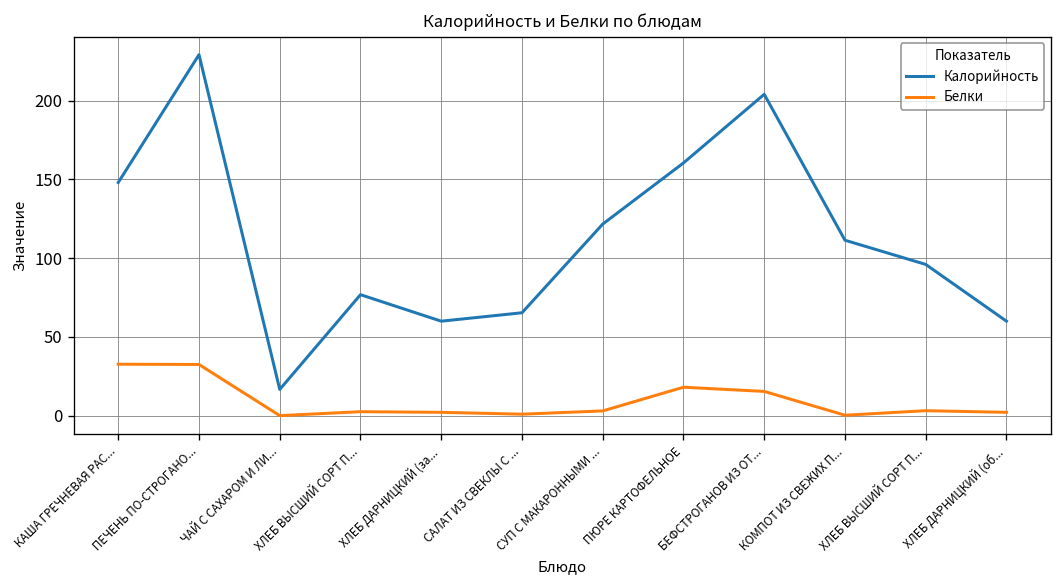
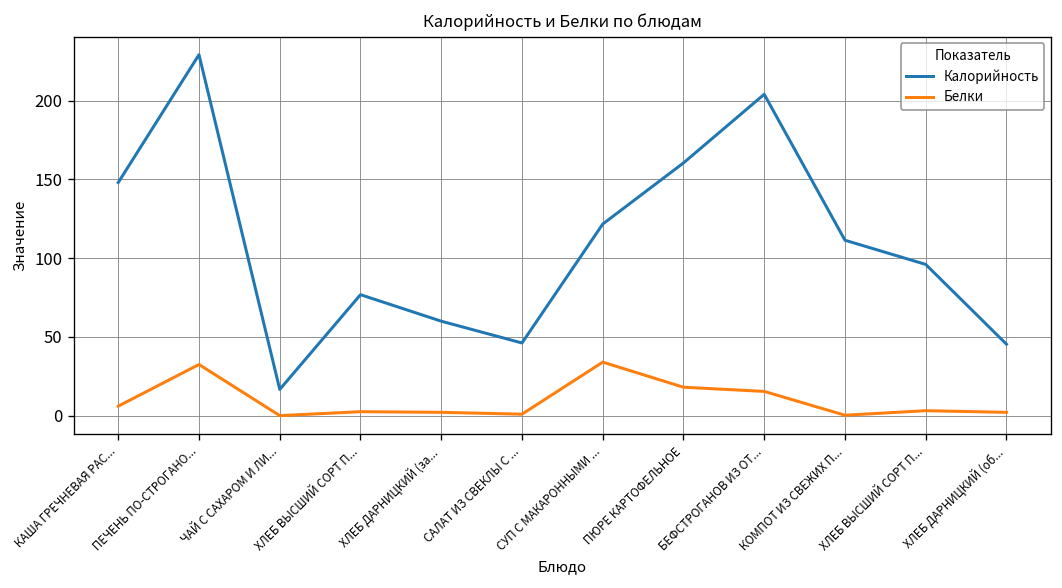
Белки, КАША ГРЕЧНЕВАЯ РАС...: 33 -> 6
Калорийность, САЛАТ ИЗ СВЕКЛЫ С ...: 65 -> 46
Белки, СУП С МАКАРОННЫМИ ...: 3 -> 34
Калорийность, ХЛЕБ ДАРНИЦКИЙ (об...: 60 -> 45
